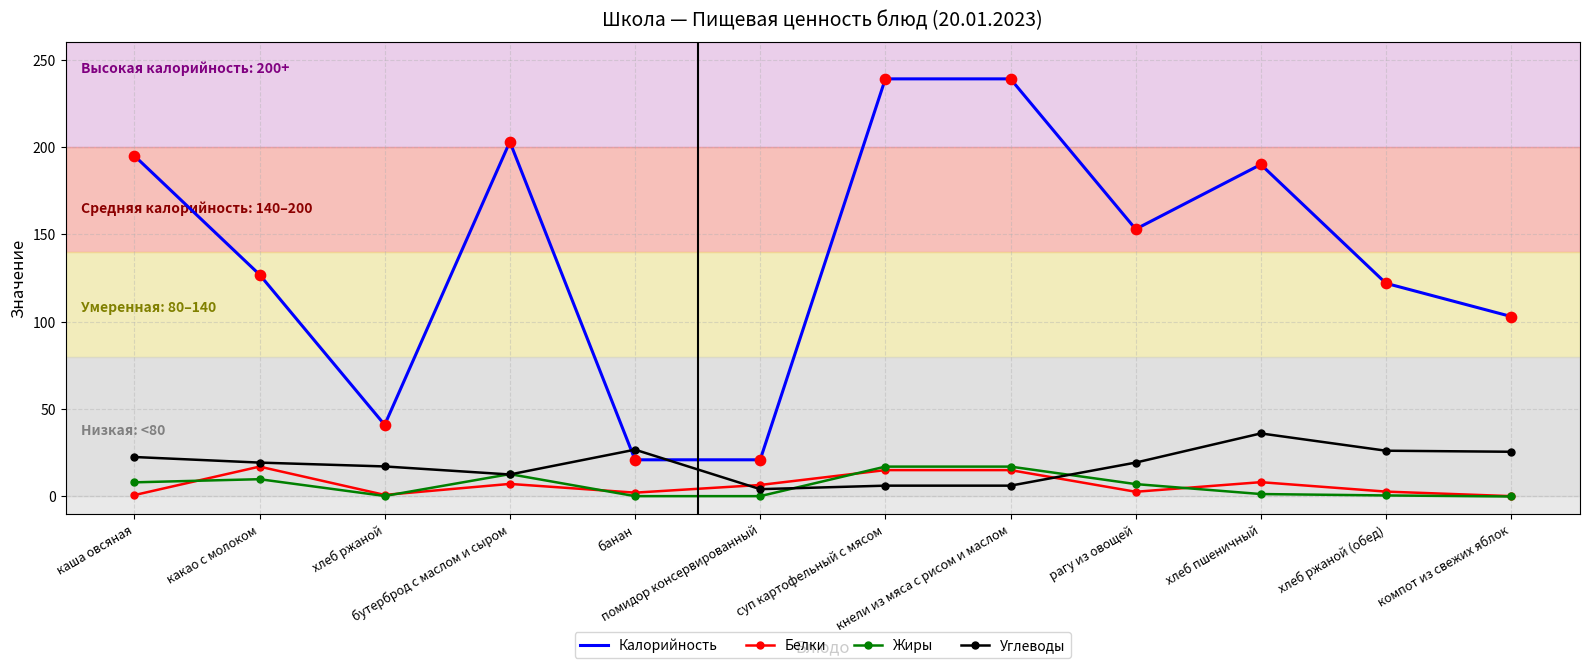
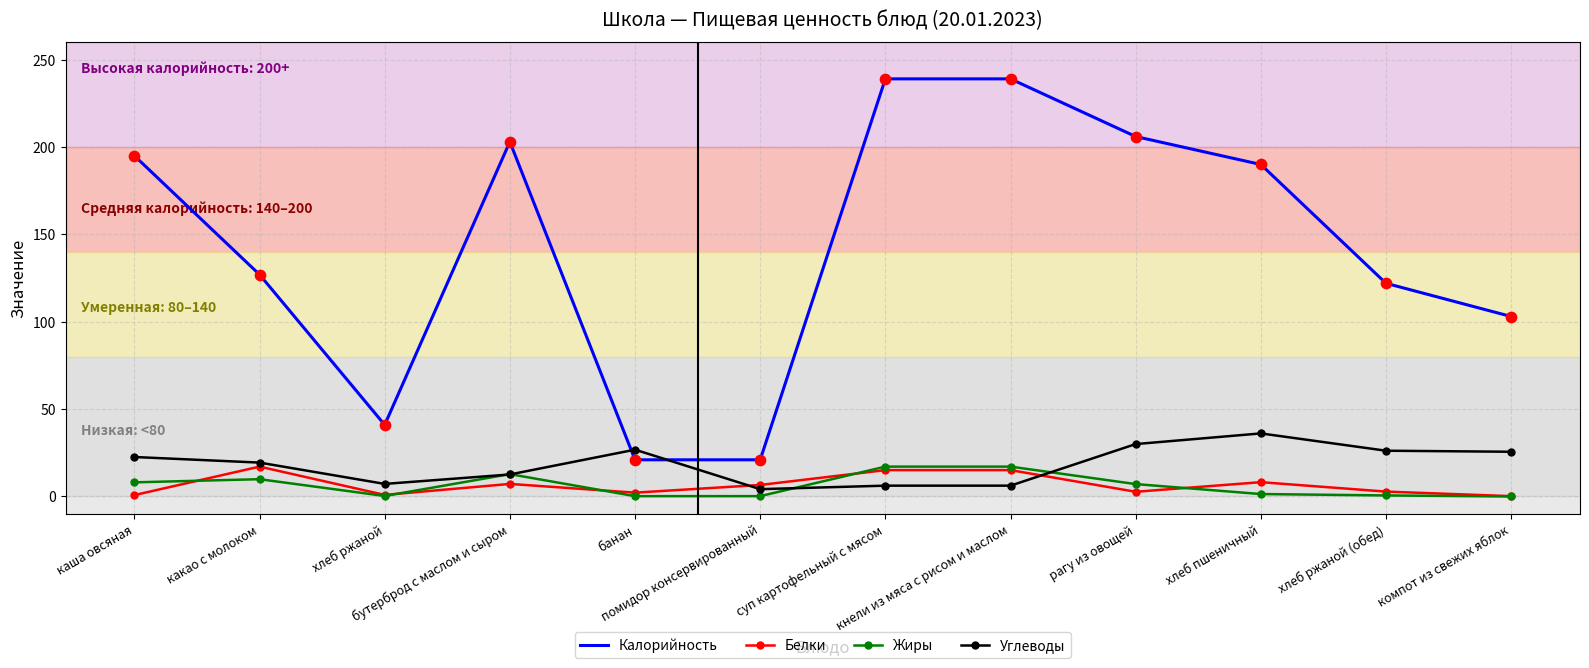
Углеводы, хлеб ржаной: 17 -> 7
Калорийность, рагу из овощей: 153 -> 206
Углеводы, рагу из овощей: 19 -> 30
